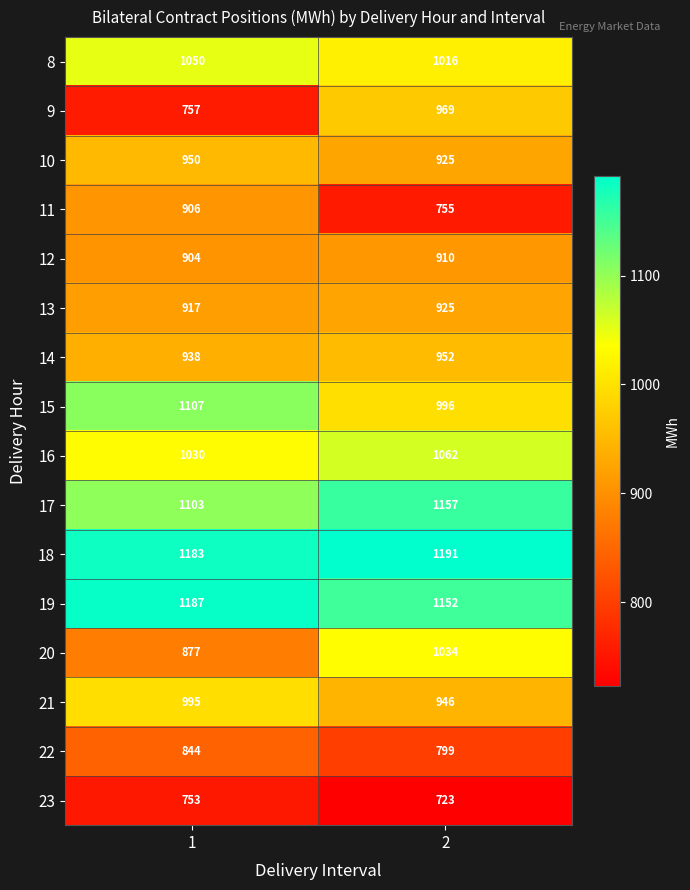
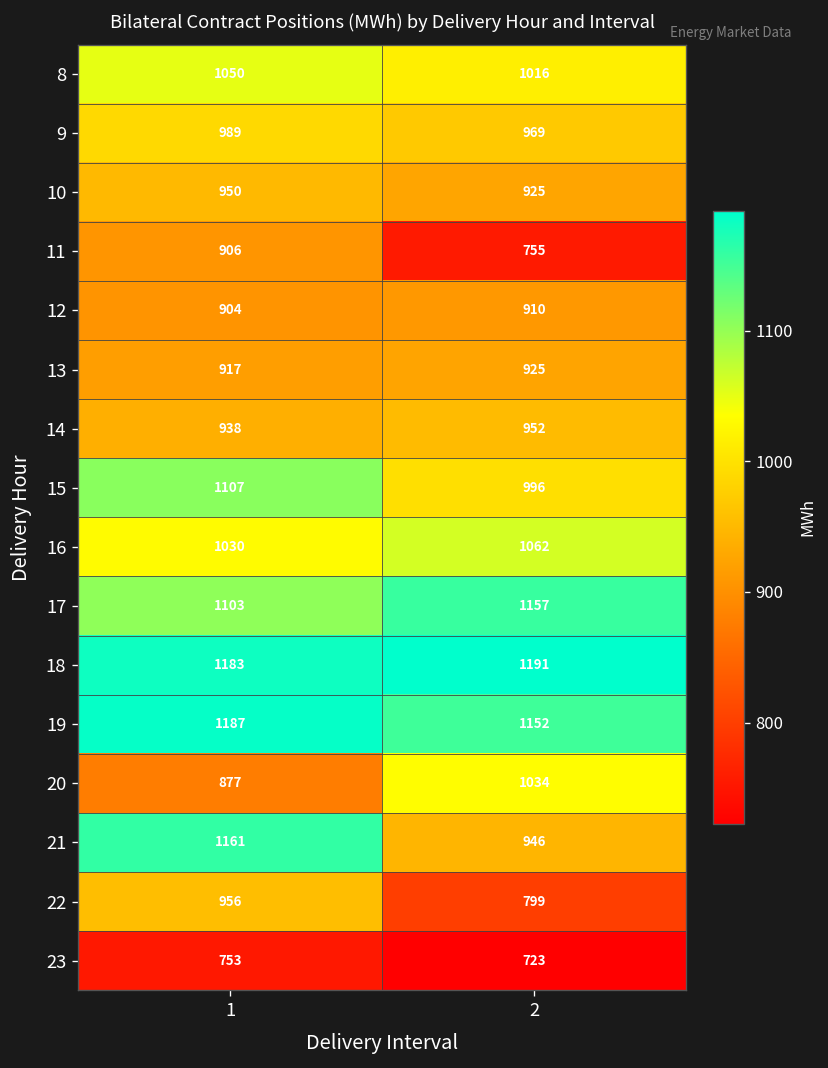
9, 1: 757 -> 989
21, 1: 995 -> 1161
22, 1: 844 -> 956
